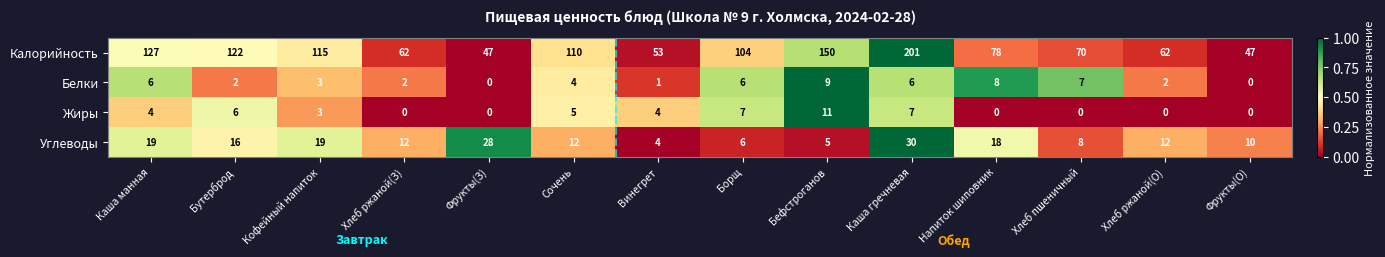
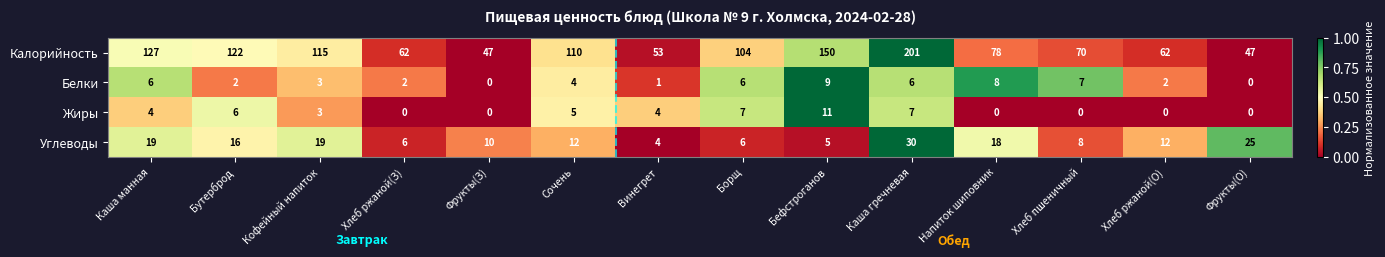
Углеводы, Хлеб ржаной(З): 12 -> 6
Углеводы, Фрукты(З): 28 -> 10
Углеводы, Фрукты(О): 10 -> 25
